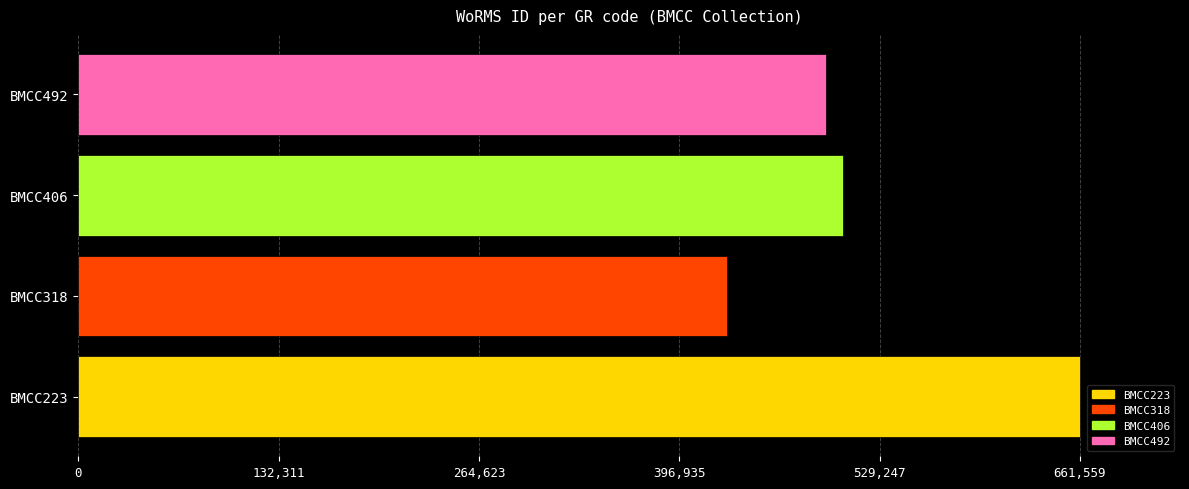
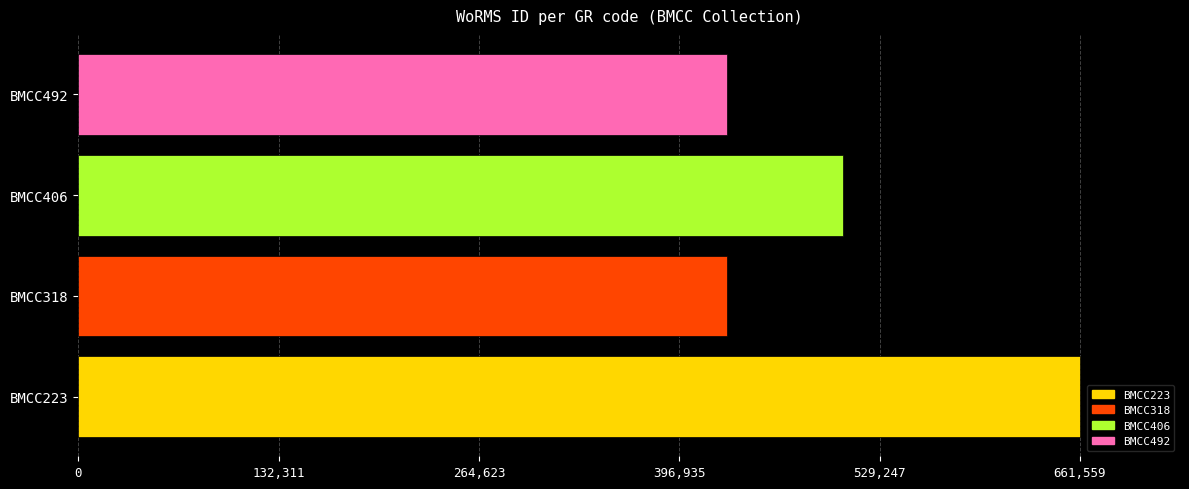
BMCC492: 494,000 -> 429,000
